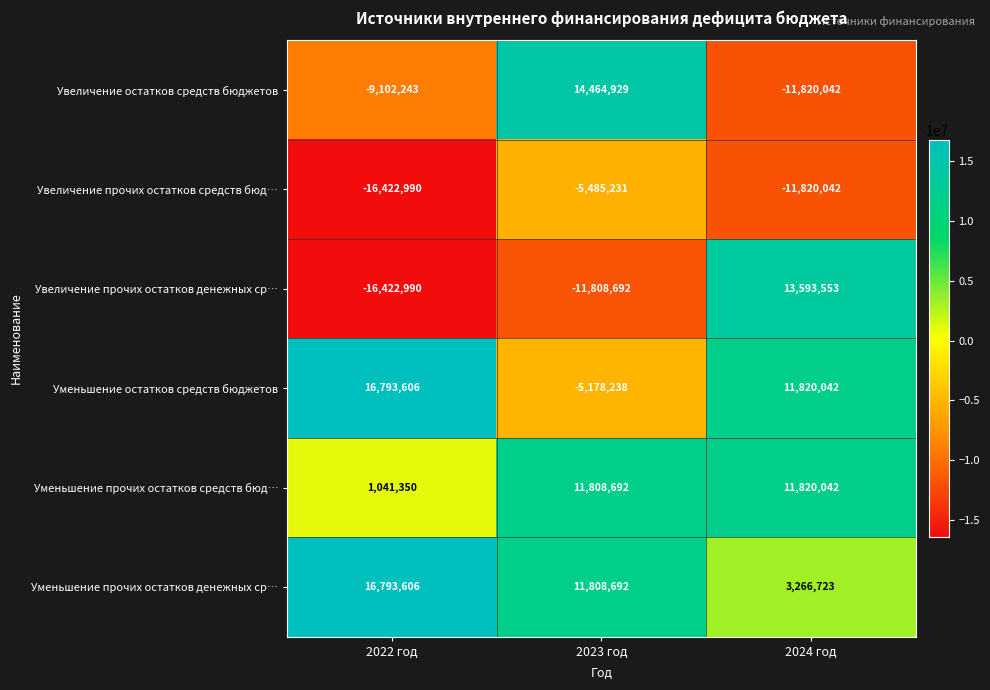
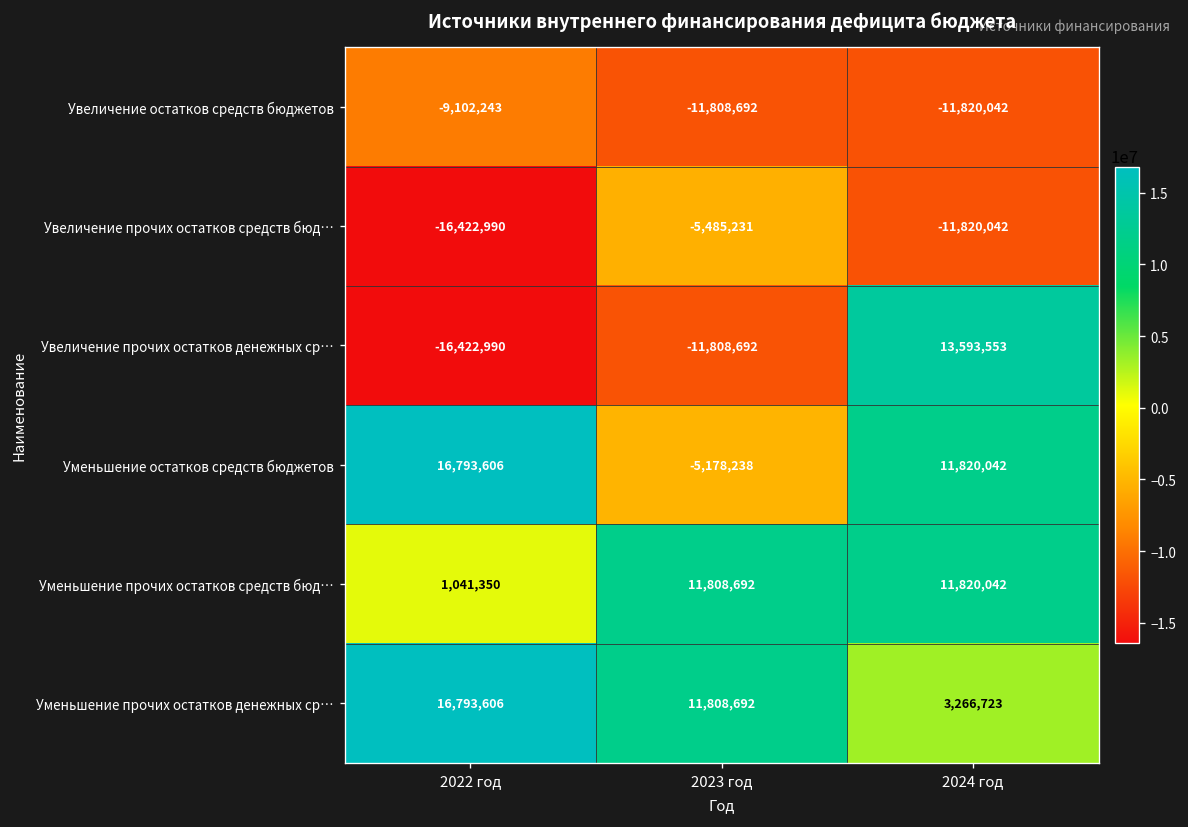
Увеличение остатков средств бюджетов, 2023 год: 14,464,929 -> -11,808,692
